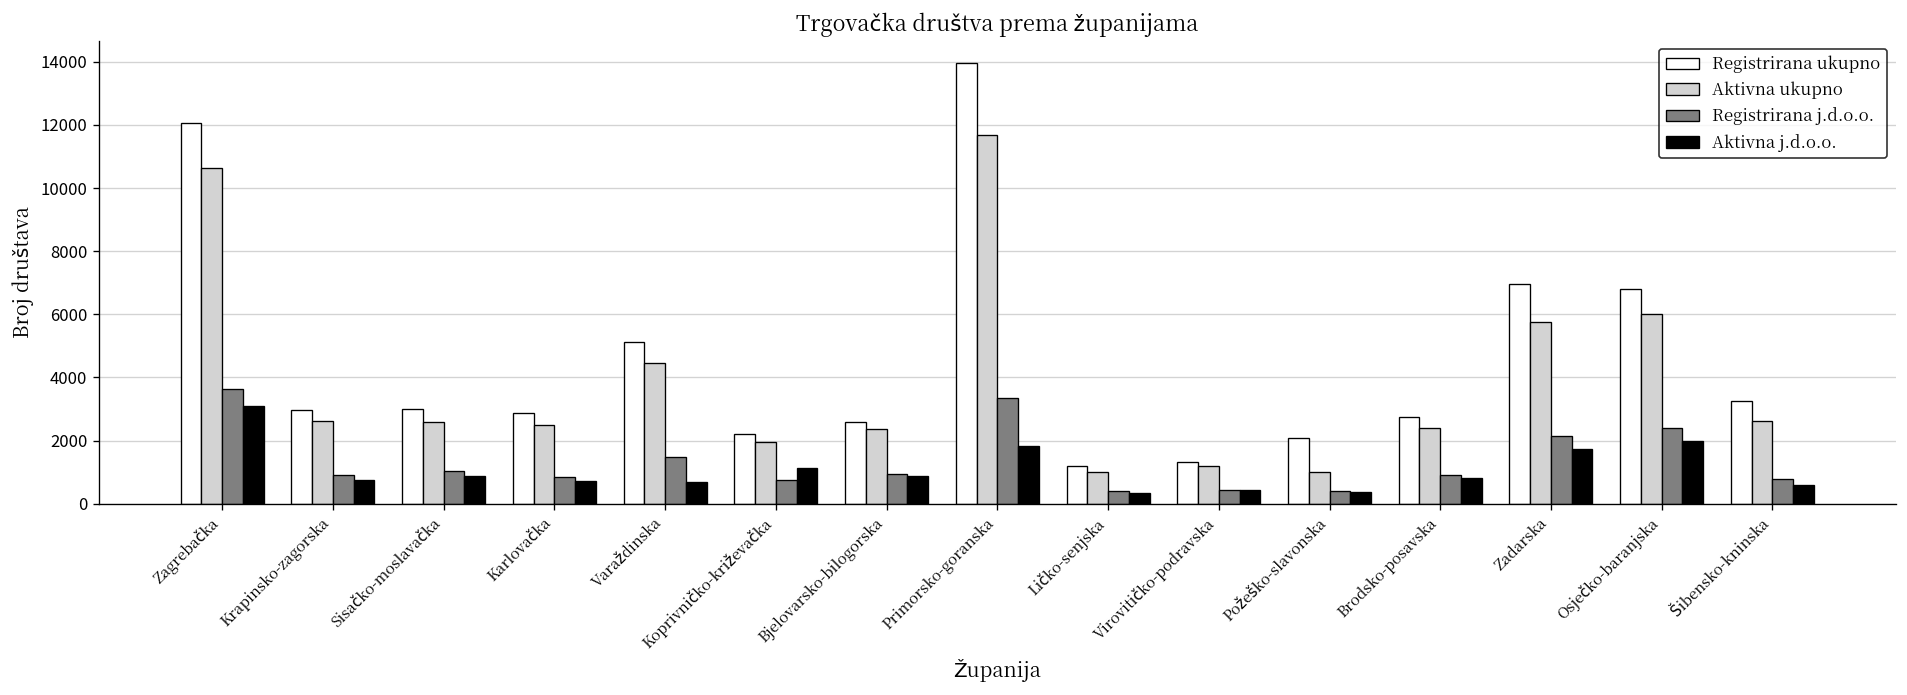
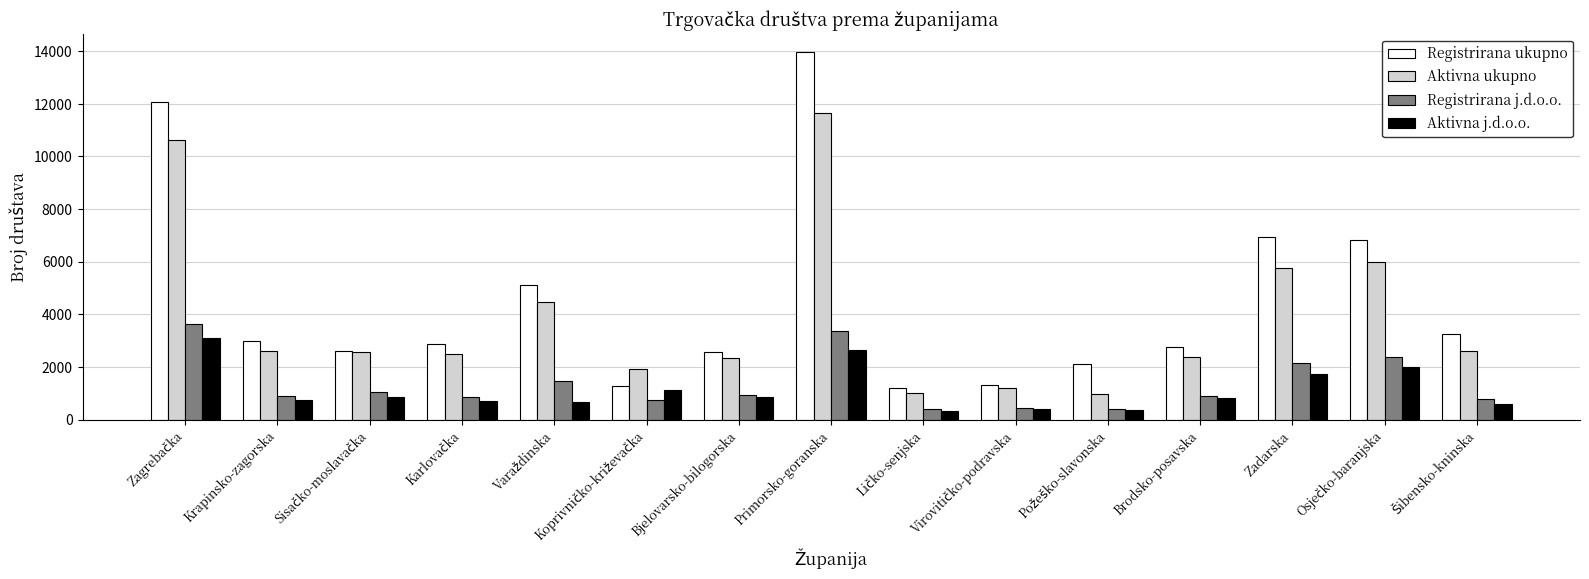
Registrirana ukupno, Sisačko-moslavačka: 3000 -> 2600
Registrirana ukupno, Koprivničko-križevačka: 2200 -> 1300
Aktivna j.d.o.o., Primorsko-goranska: 1800 -> 2700
